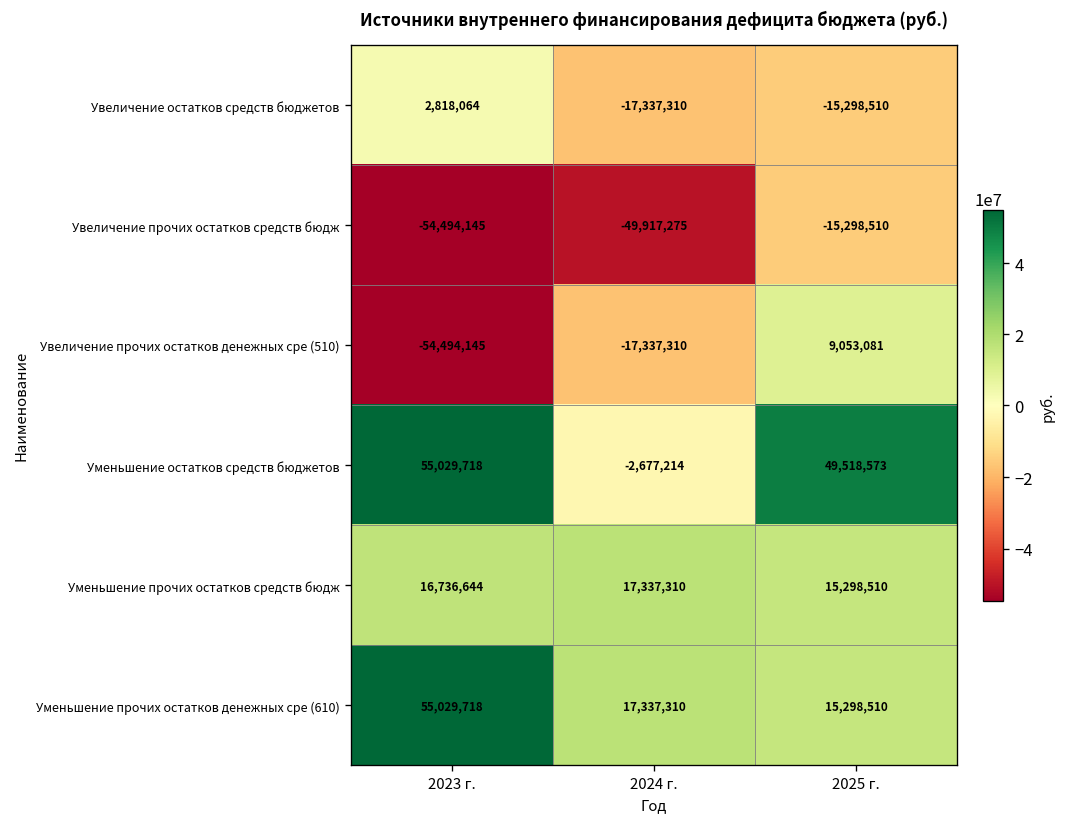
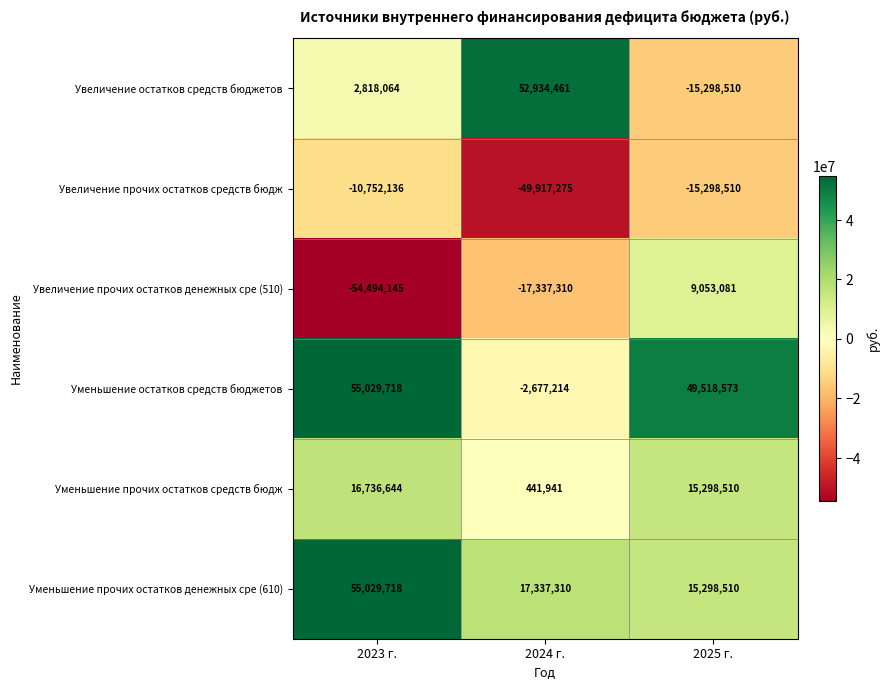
Увеличение остатков средств бюджетов, 2024 г.: -17,337,310 -> 52,934,461
Увеличение прочих остатков средств бюдж, 2023 г.: -54,494,145 -> -10,752,136
Уменьшение прочих остатков средств бюдж, 2024 г.: 17,337,310 -> 441,941
